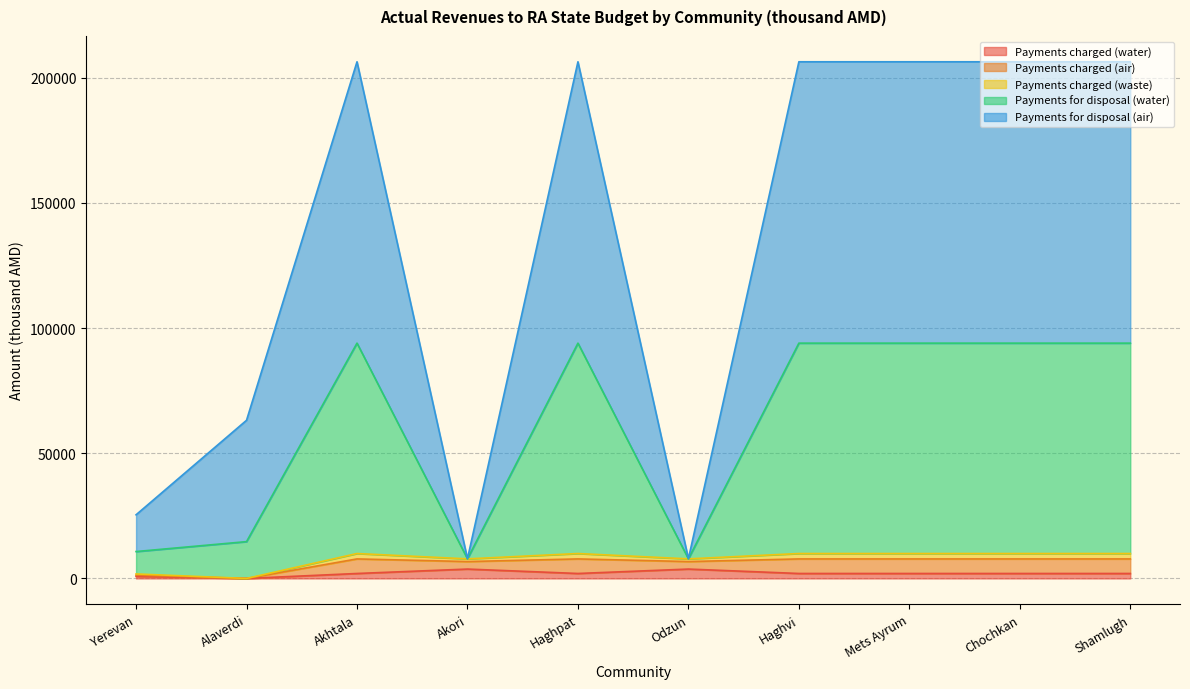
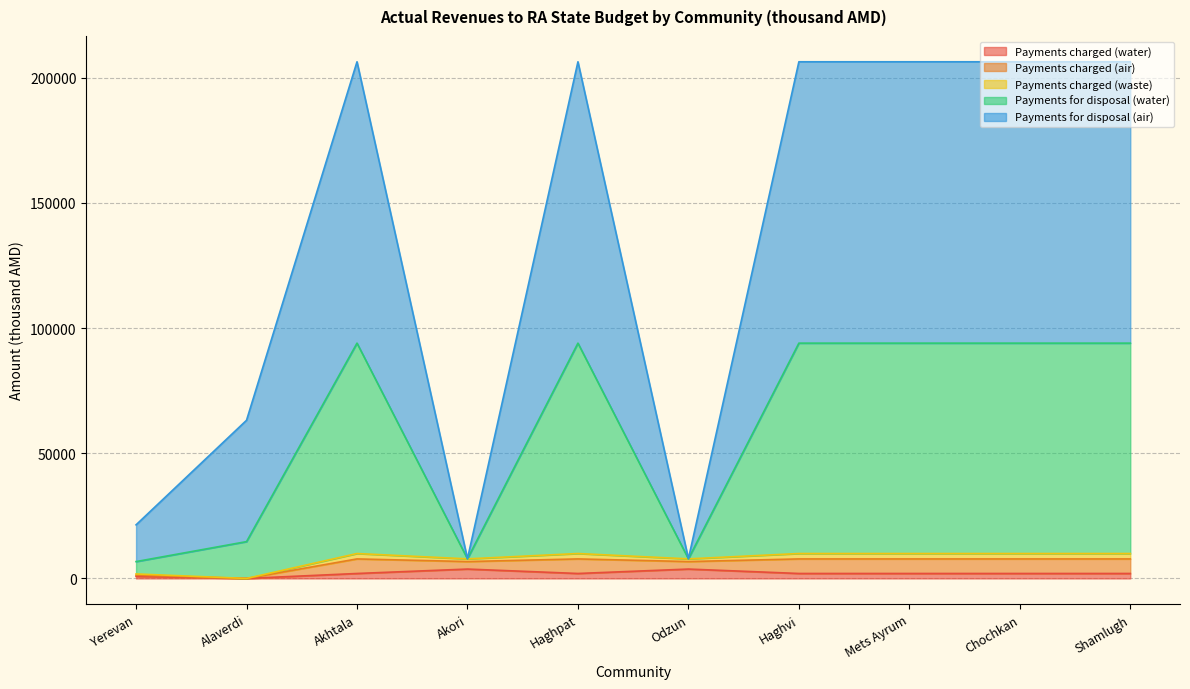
Payments for disposal (water), Yerevan: 9000 -> 5000
